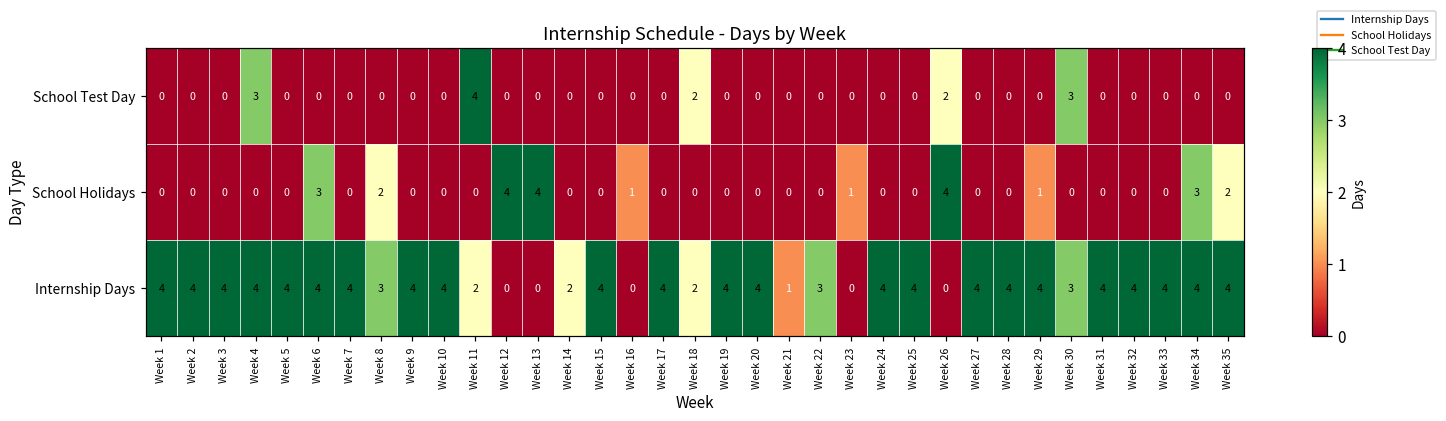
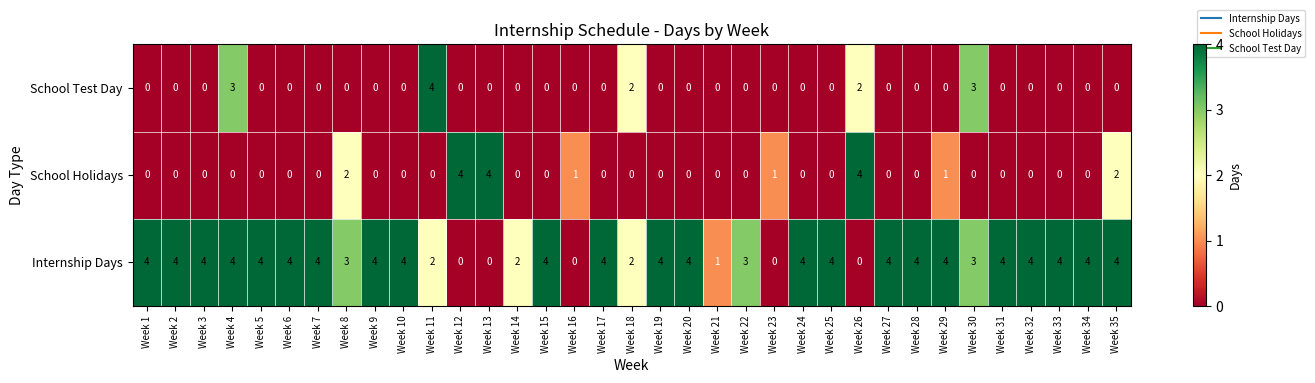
School Holidays, Week 6: 3 -> 0
School Holidays, Week 34: 3 -> 0
